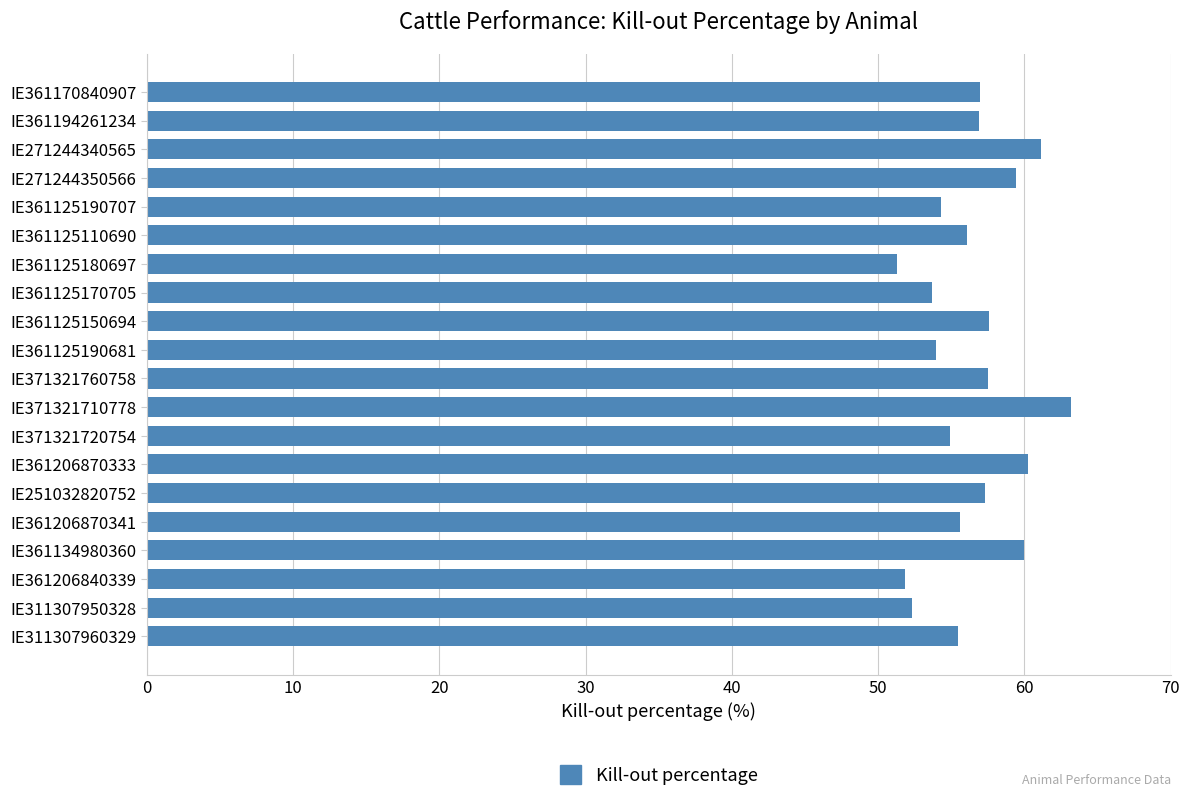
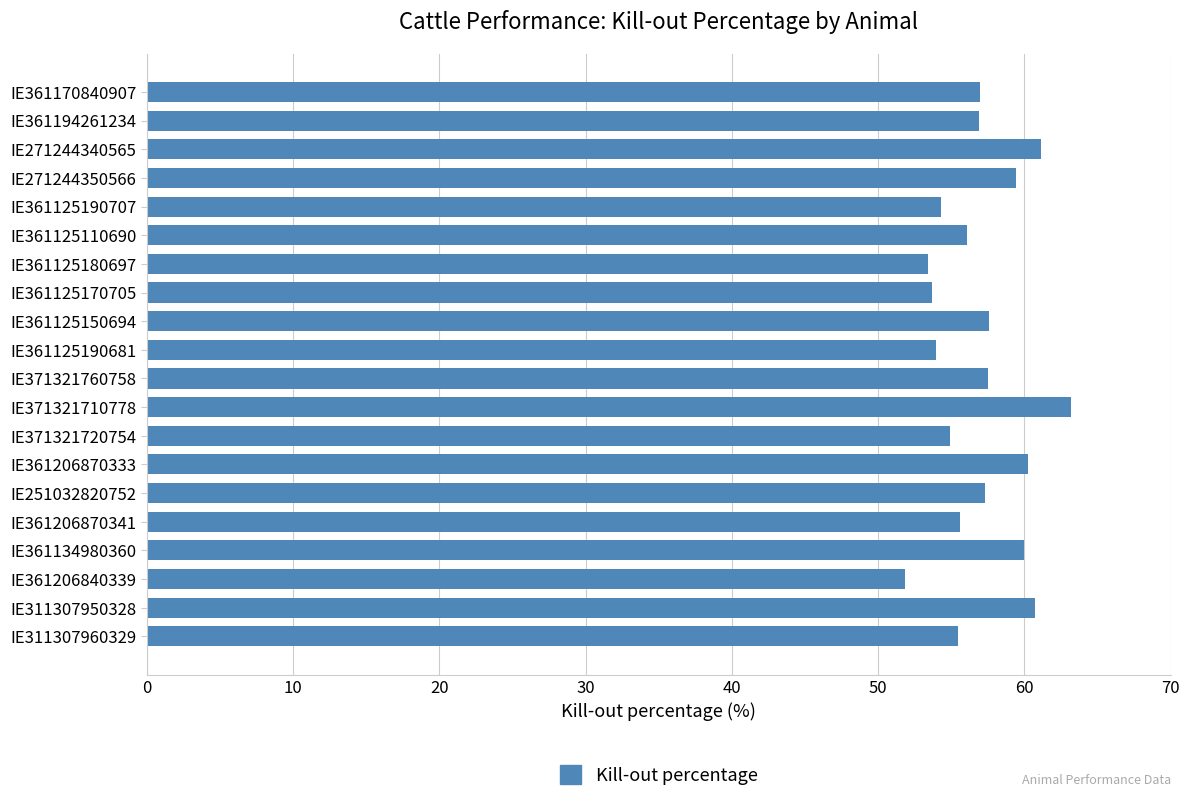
IE361125180697: 51.3 -> 53.4
IE311307950328: 52.3 -> 60.7
